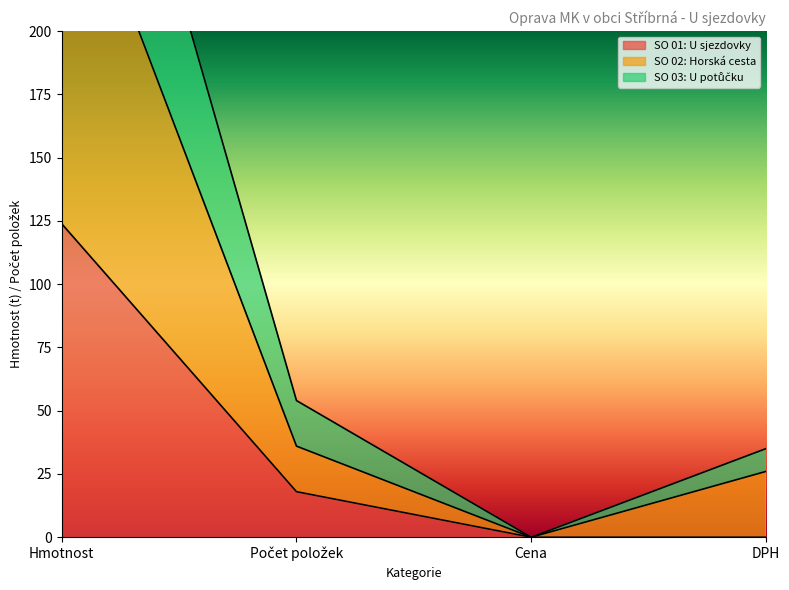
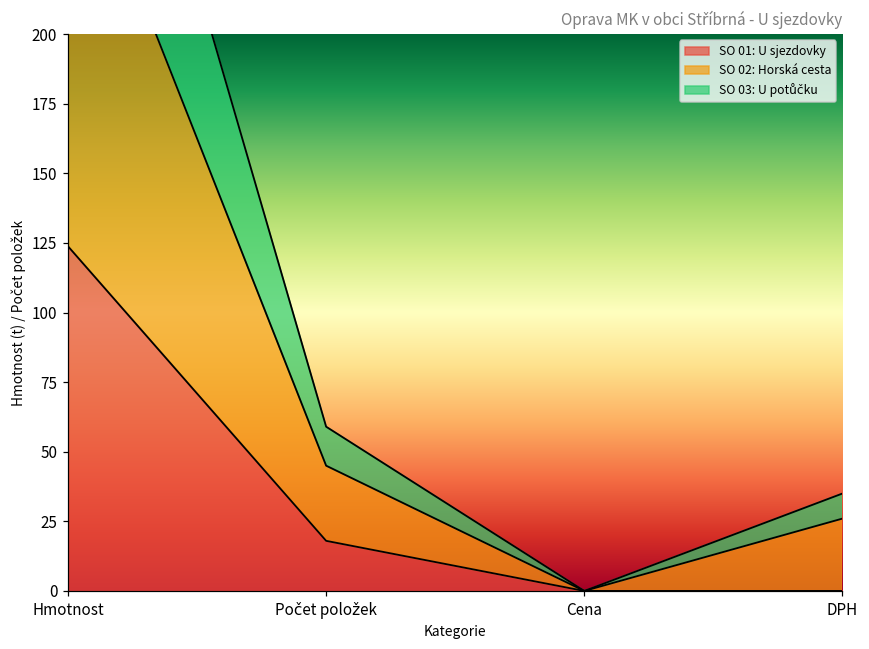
SO 02: Horská cesta, Počet položek: 18 -> 27
SO 03: U potůčku, Počet položek: 18 -> 14
